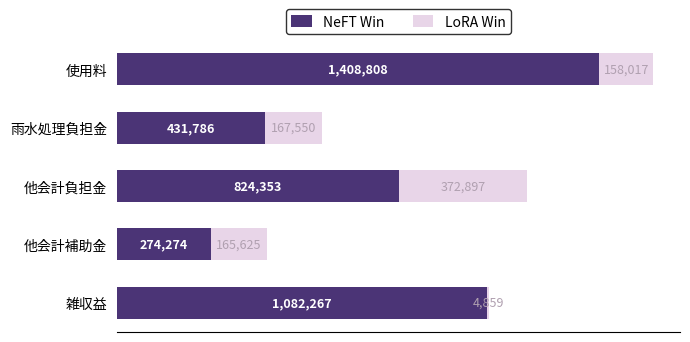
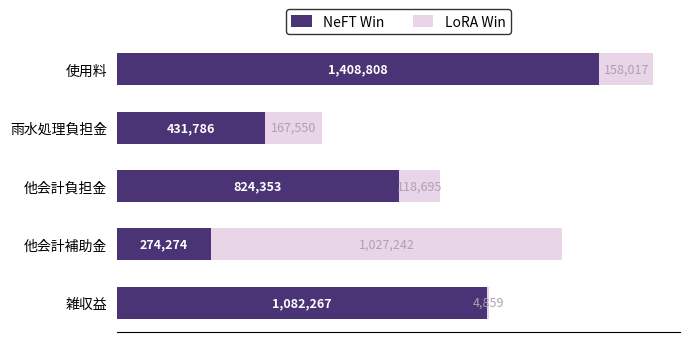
LoRA Win, 他会計負担金: 372,897 -> 118,695
LoRA Win, 他会計補助金: 165,625 -> 1,027,242
